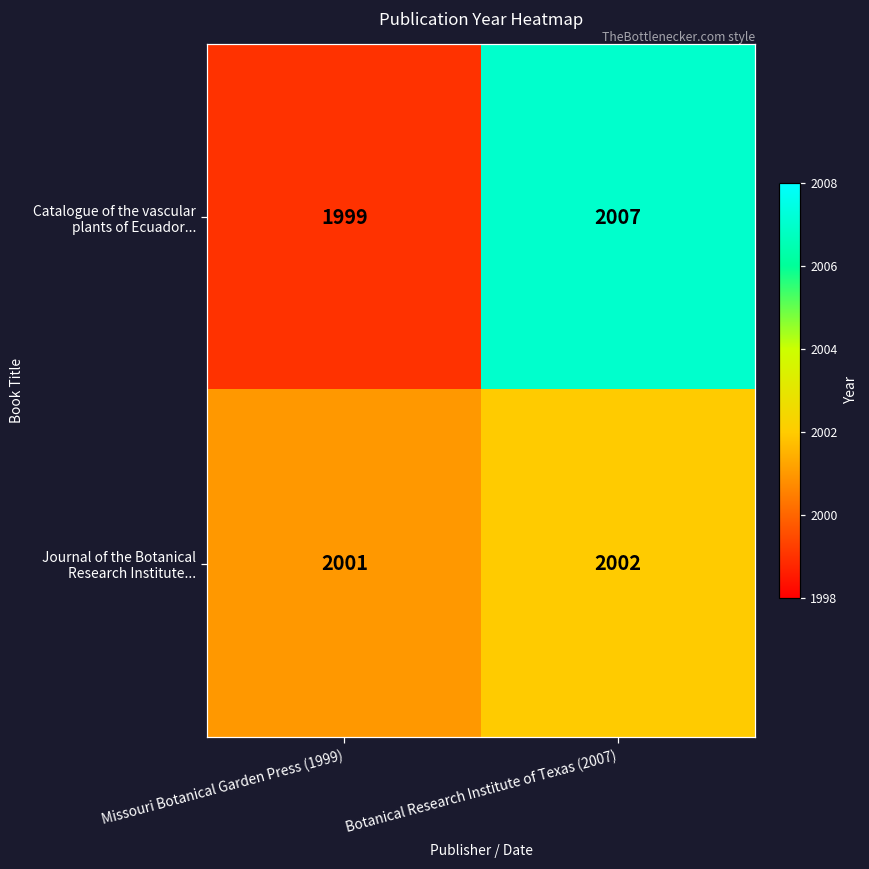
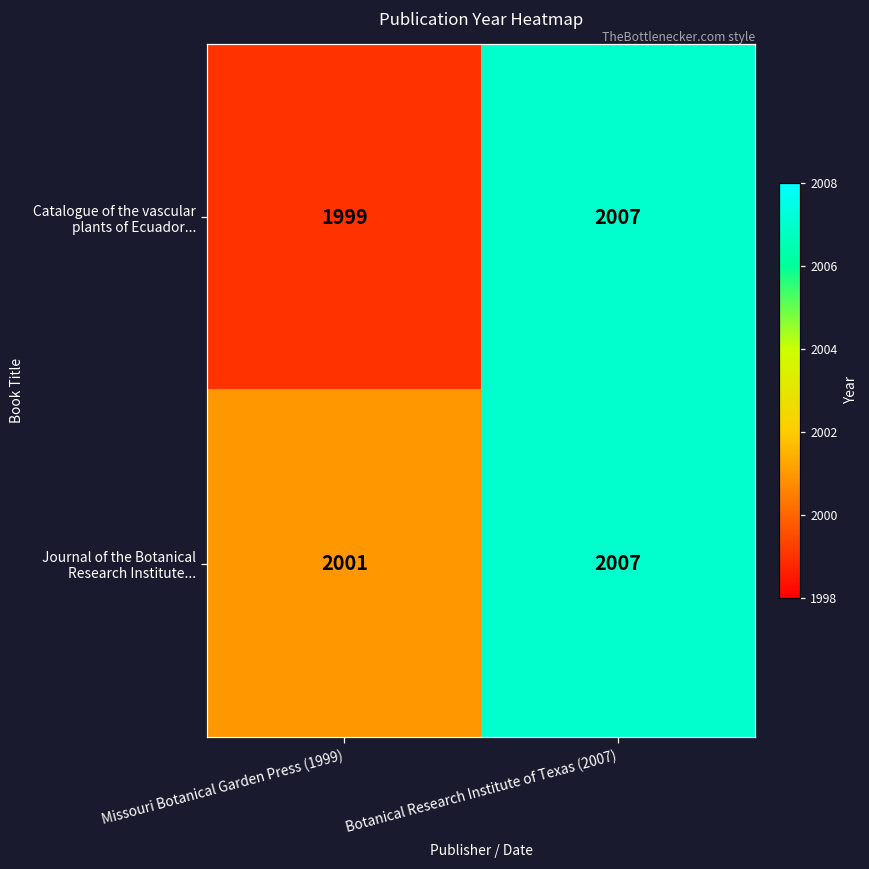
Journal of the Botanical Research Institute..., Botanical Research Institute of Texas (2007): 2002 -> 2007
